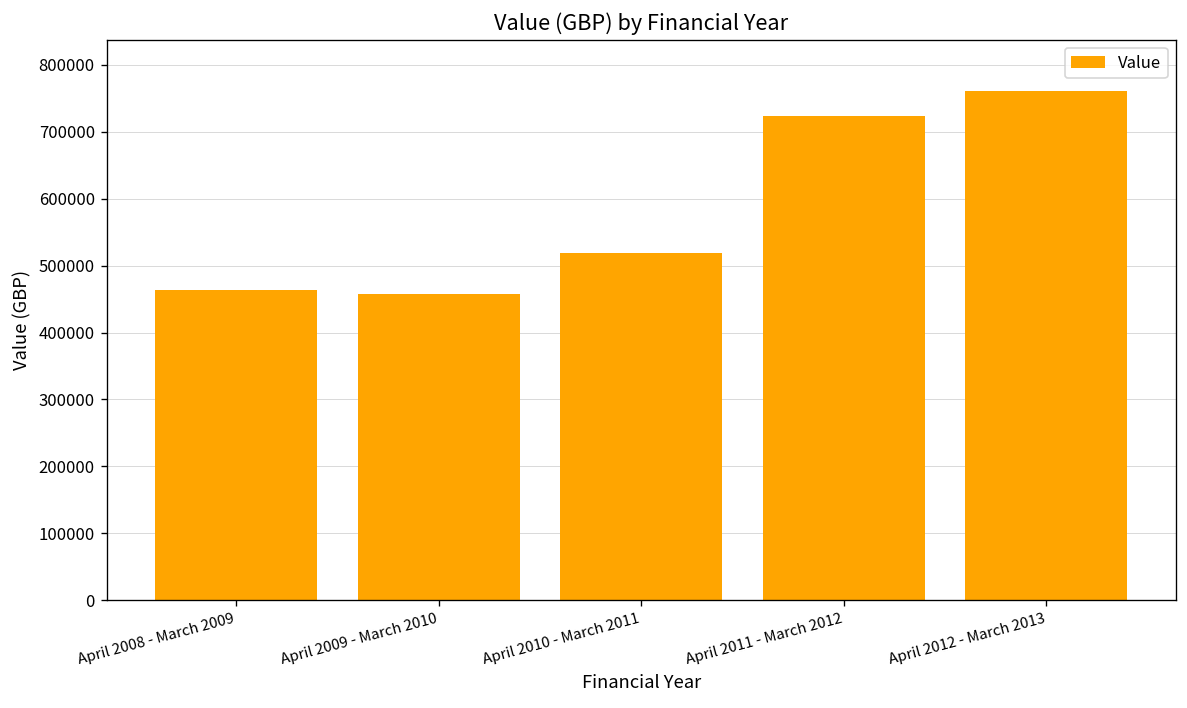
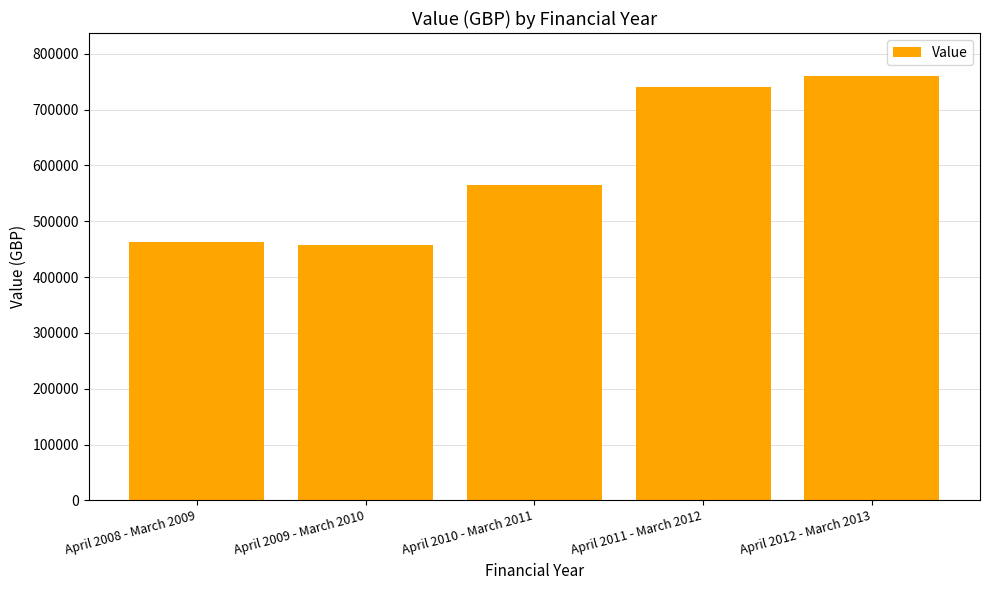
April 2010 - March 2011: 520000 -> 570000
April 2011 - March 2012: 720000 -> 740000
